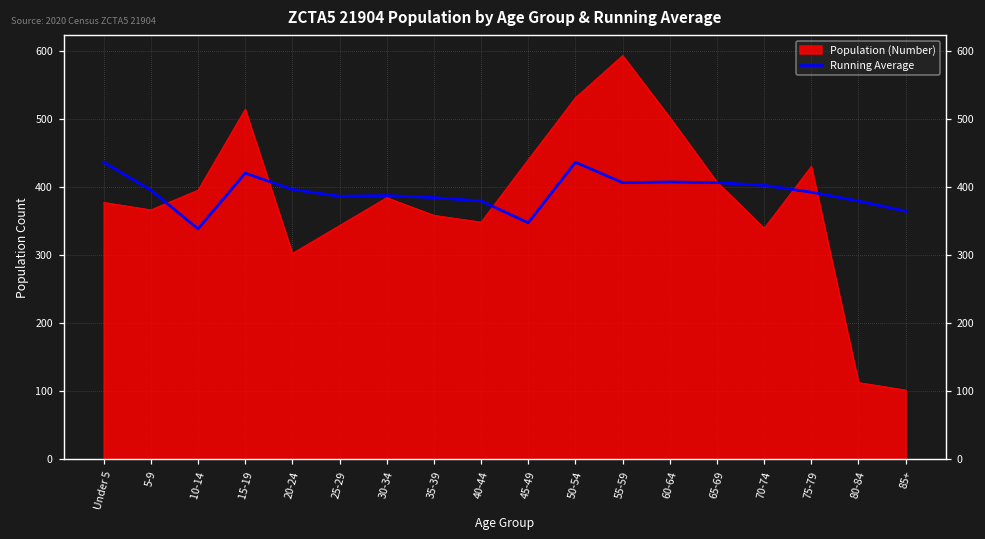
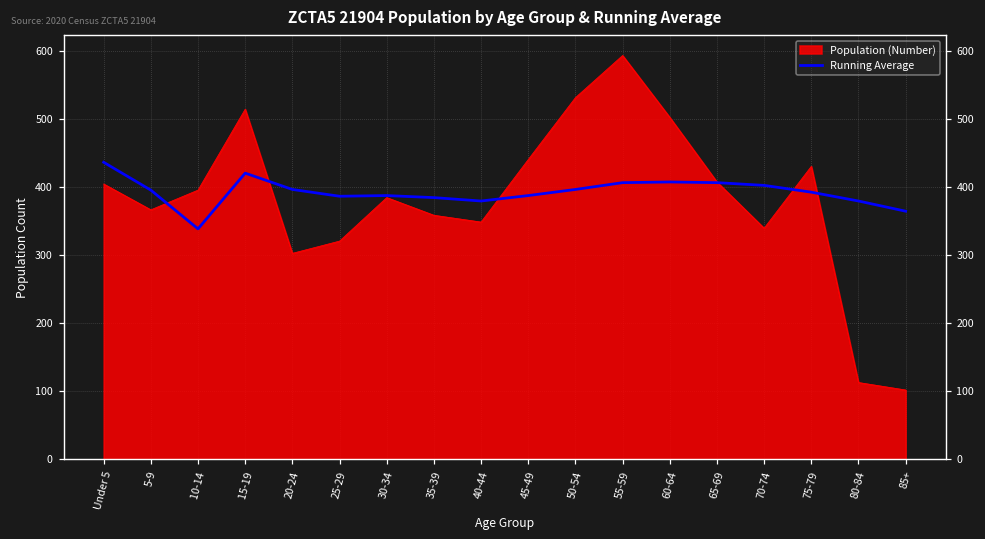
Population (Number), Under 5: 380 -> 410
Population (Number), 25-29: 340 -> 320
Running Average, 45-49: 350 -> 390
Running Average, 50-54: 440 -> 400
